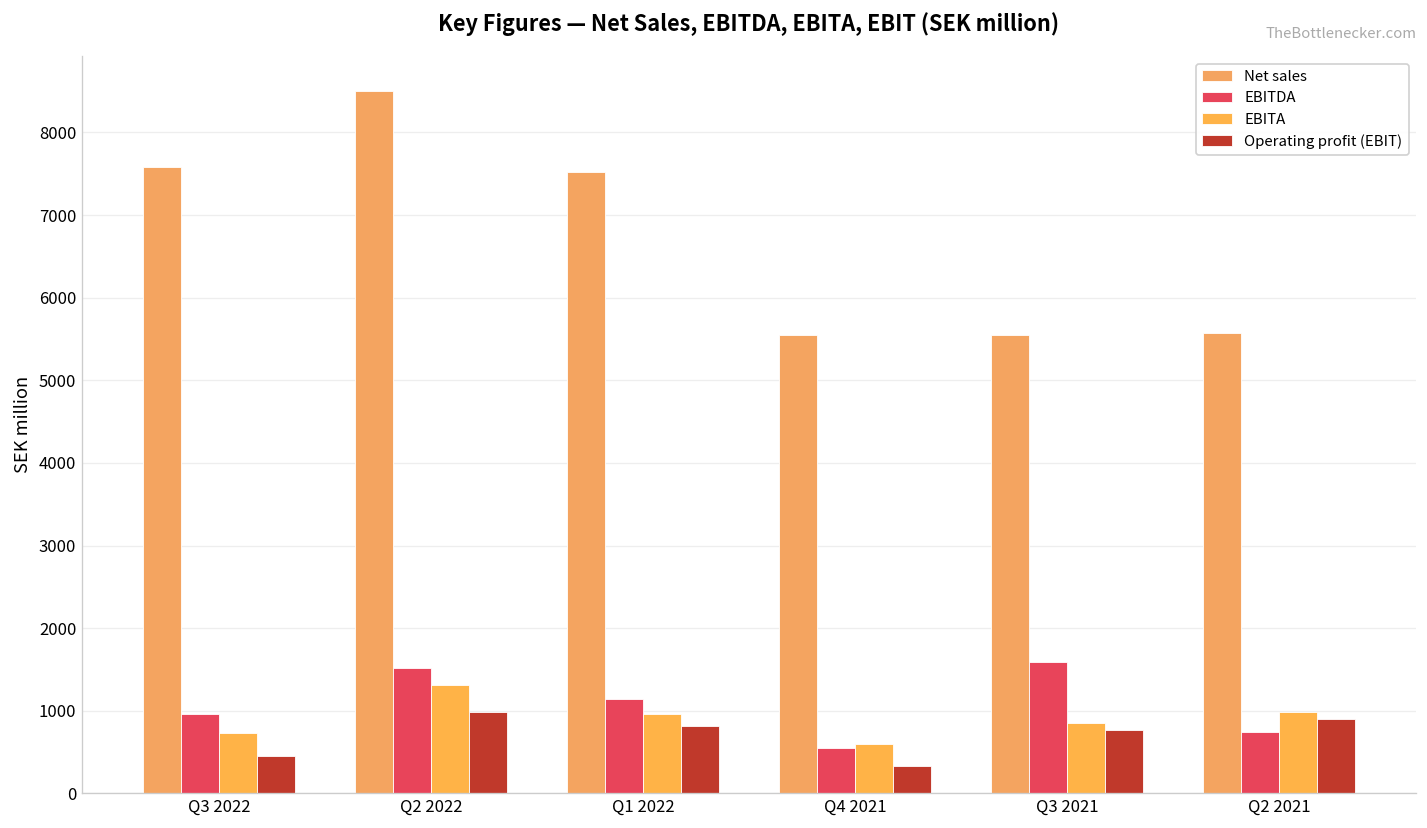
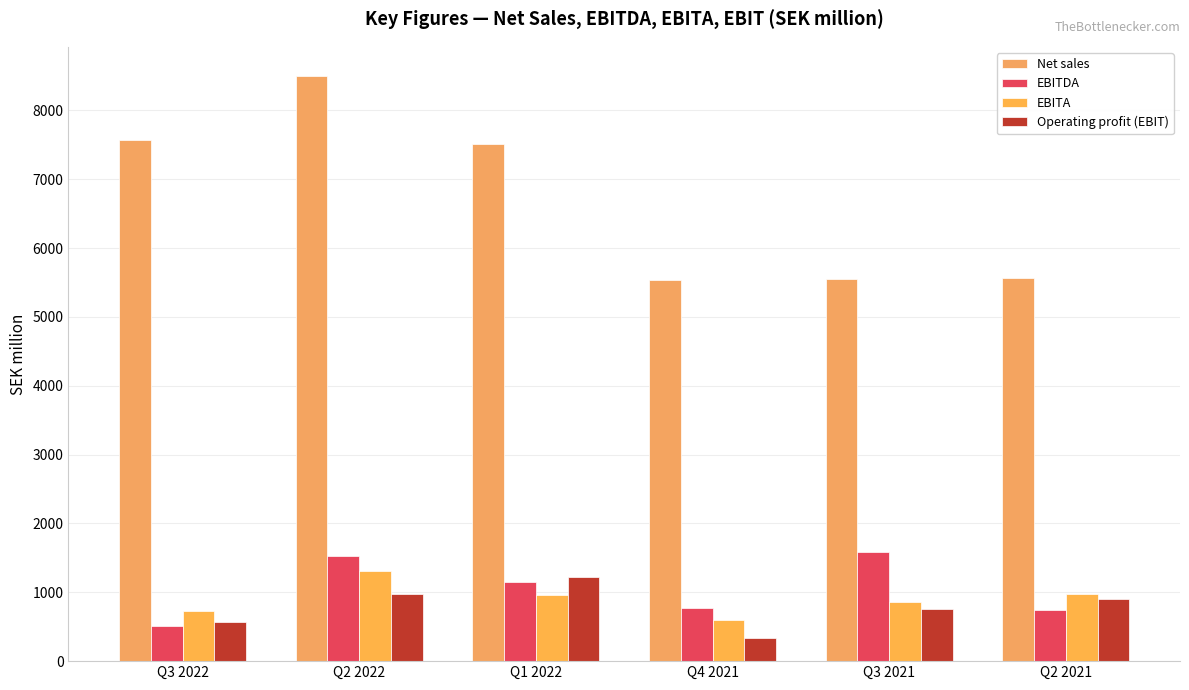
EBITDA, Q3 2022: 1000 -> 500
Operating profit (EBIT), Q3 2022: 500 -> 600
Operating profit (EBIT), Q1 2022: 800 -> 1200
EBITDA, Q4 2021: 500 -> 800
